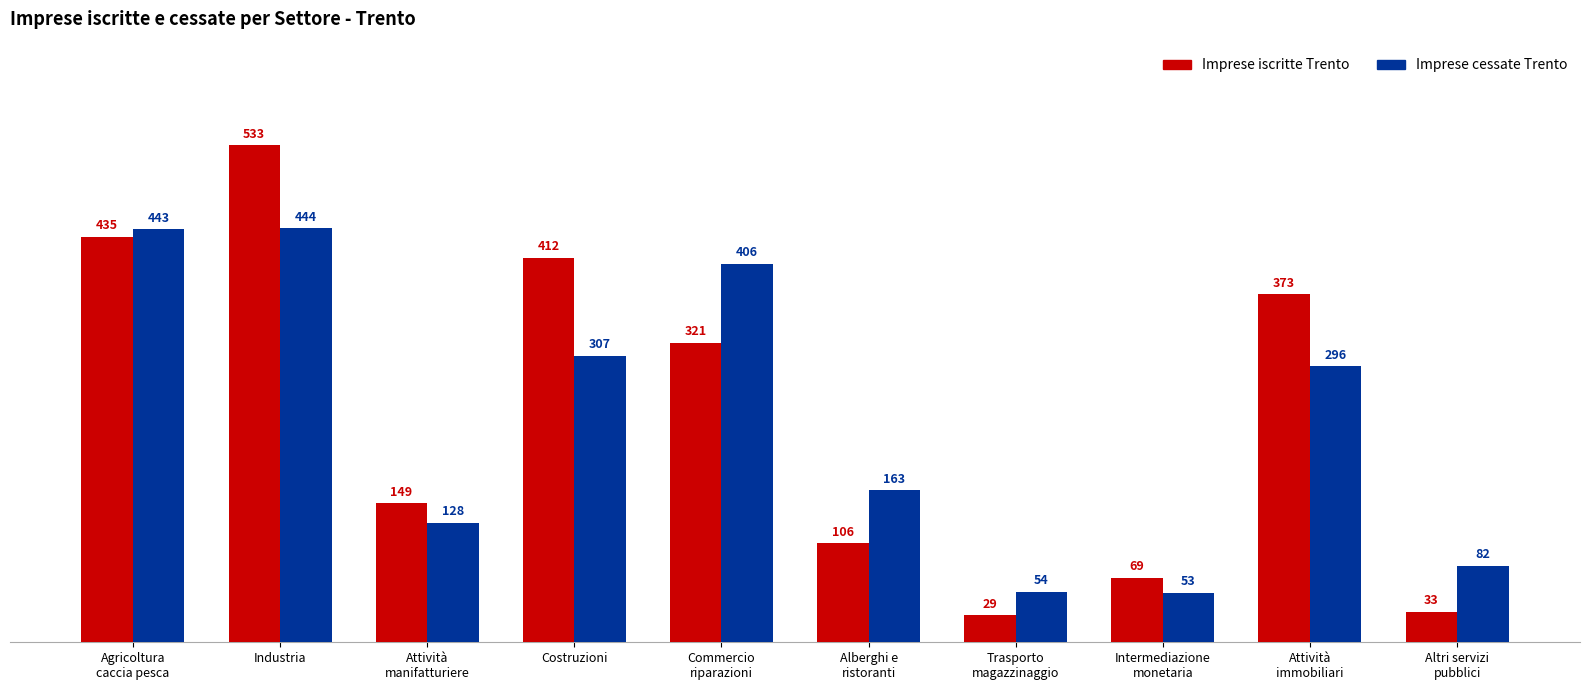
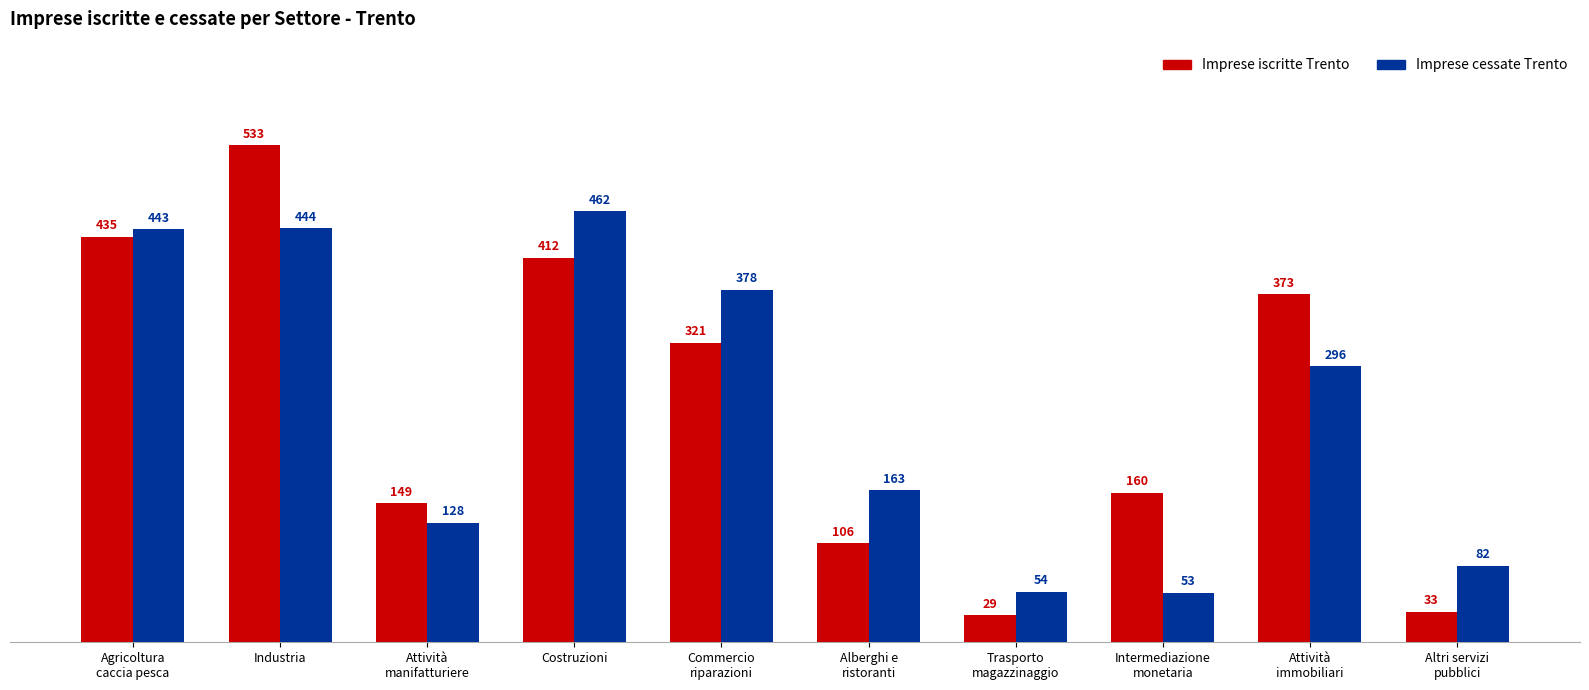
Imprese cessate Trento, Costruzioni: 307 -> 462
Imprese cessate Trento, Commercio riparazioni: 406 -> 378
Imprese iscritte Trento, Intermediazione monetaria: 69 -> 160
